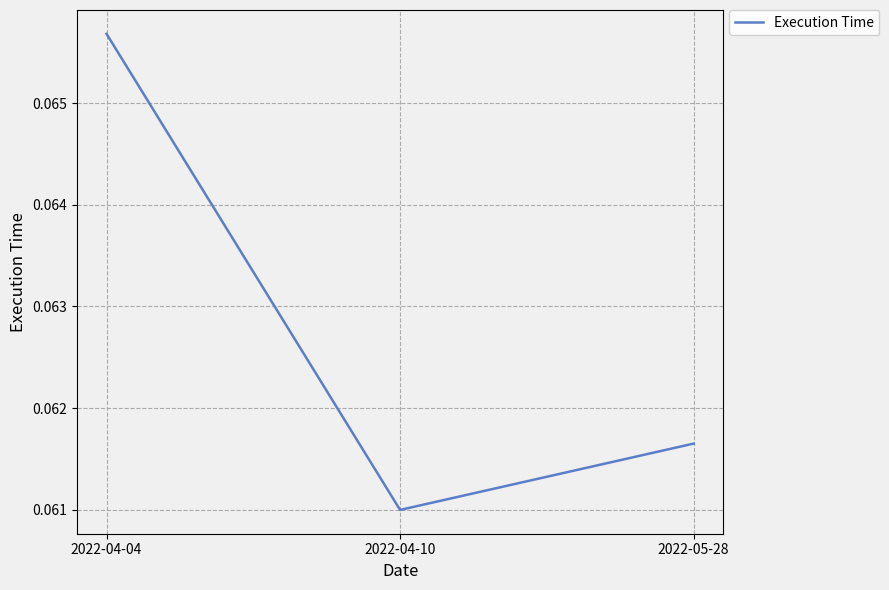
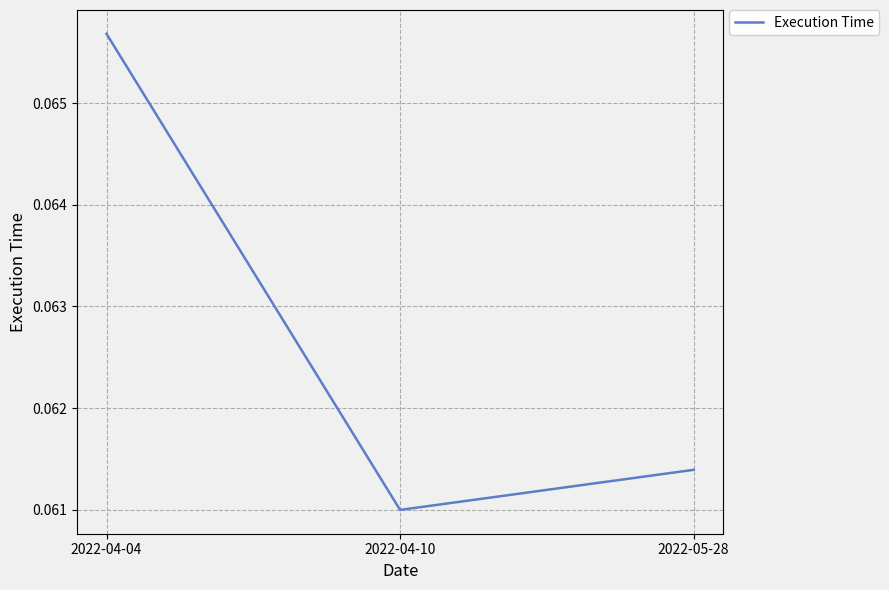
2022-05-28: 0.06165 -> 0.06139
